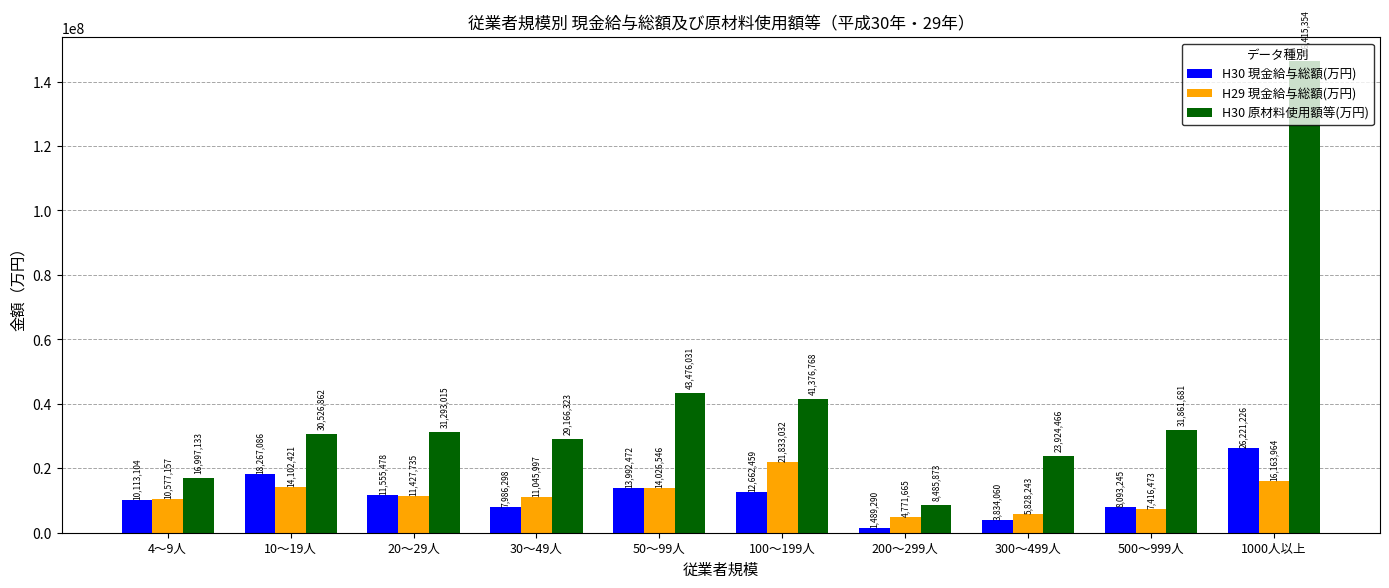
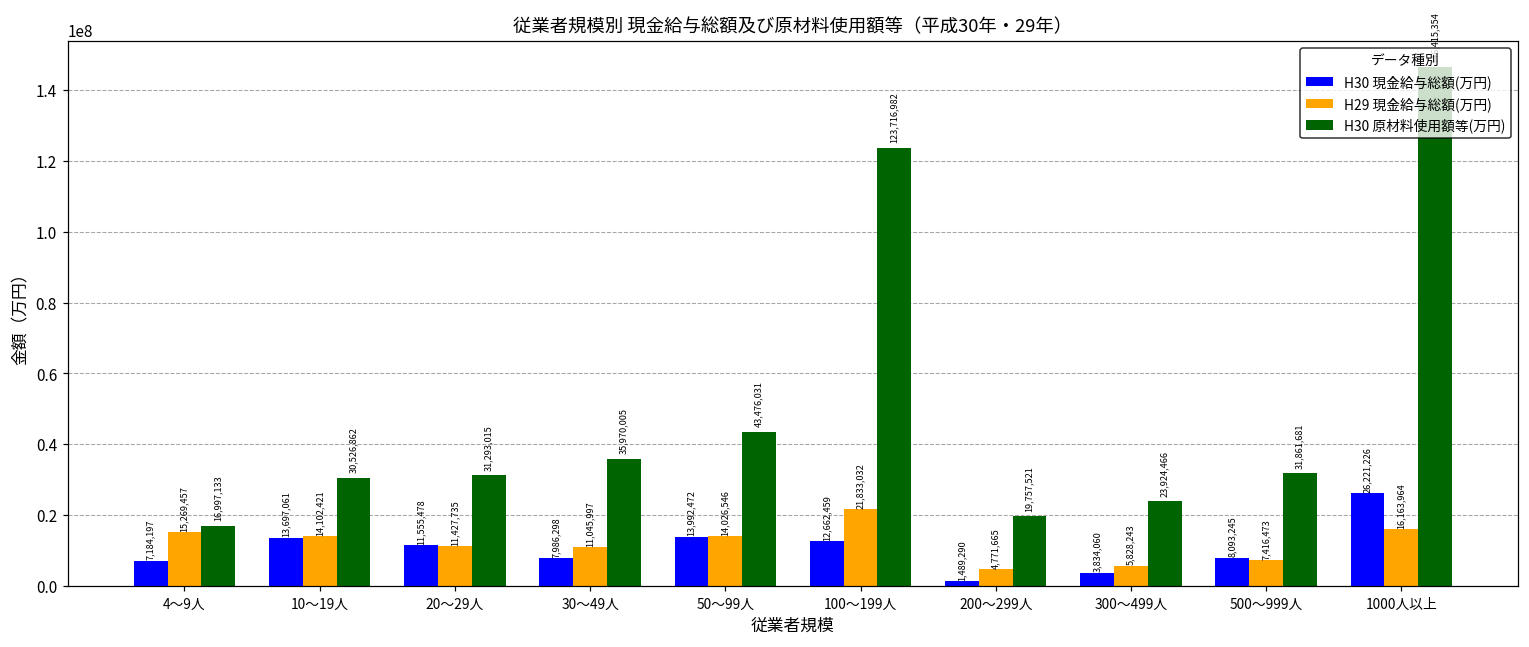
H30 現金給与総額(万円), 4～9人: 10,113,104 -> 7,184,197
H29 現金給与総額(万円), 4～9人: 10,577,157 -> 15,269,457
H30 現金給与総額(万円), 10～19人: 18,267,086 -> 13,697,061
H30 原材料使用額等(万円), 30～49人: 29,166,323 -> 35,970,005
H30 原材料使用額等(万円), 100～199人: 41,376,768 -> 123,716,982
H30 原材料使用額等(万円), 200～299人: 8,485,873 -> 19,757,521
